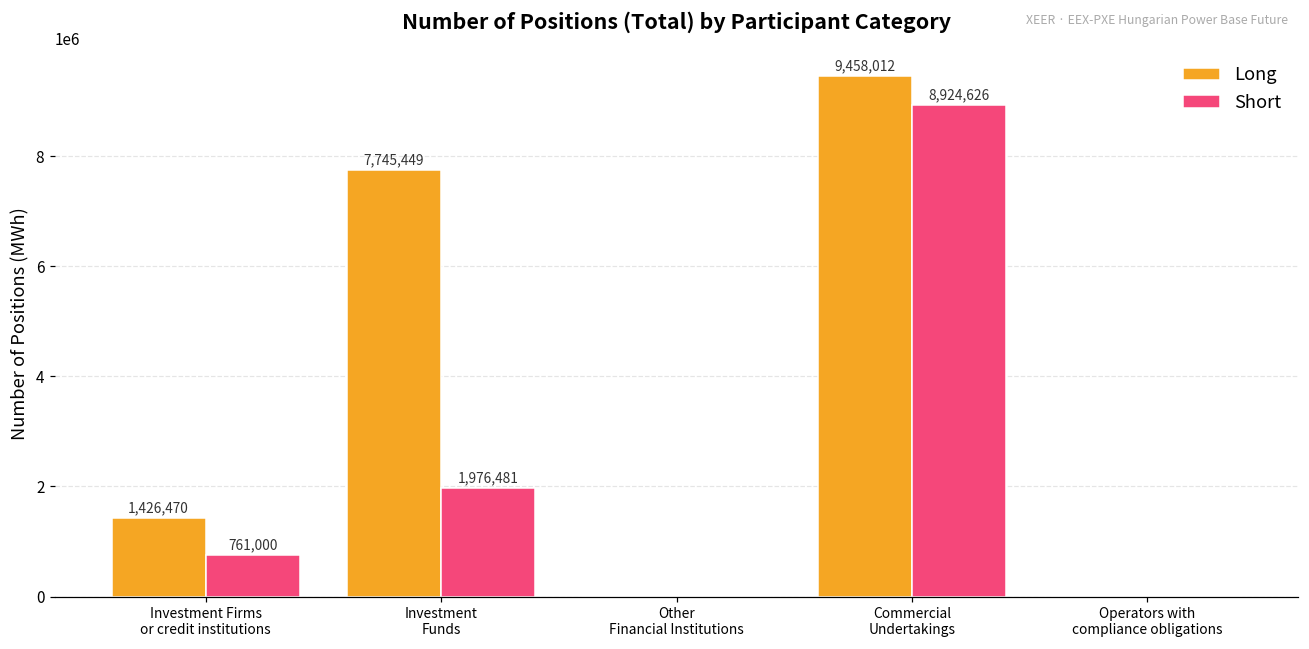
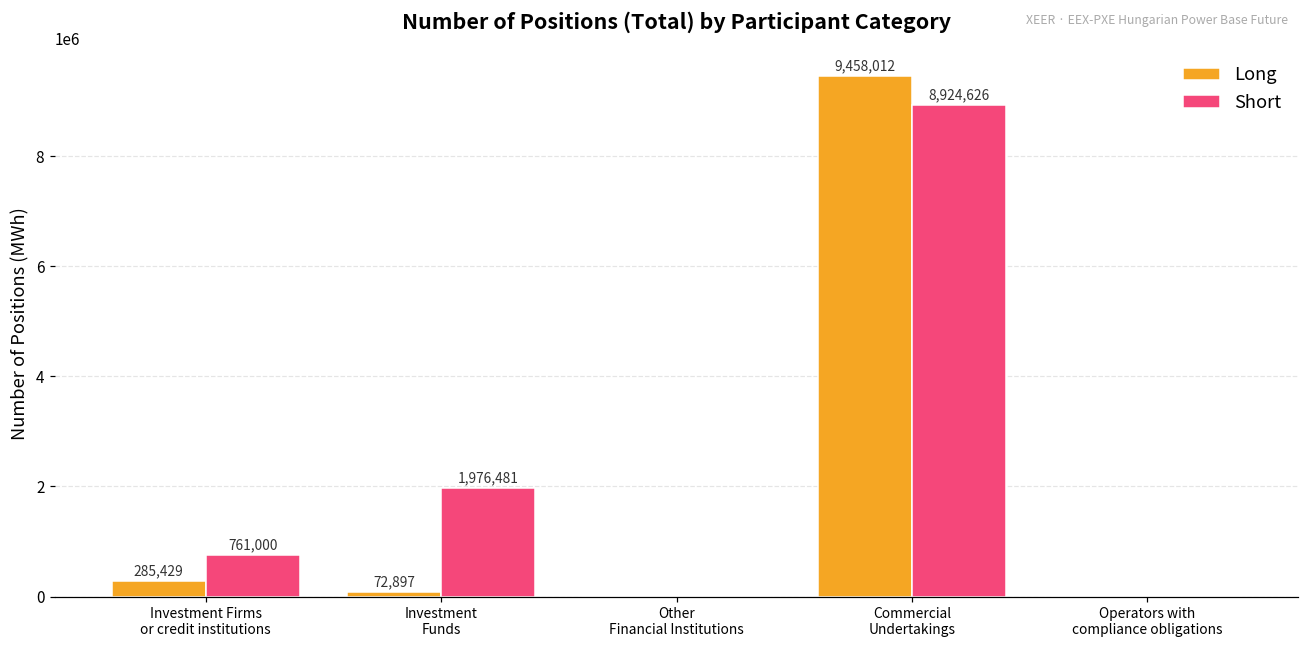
Long, Investment Firms or credit institutions: 1,426,470 -> 285,429
Long, Investment Funds: 7,745,449 -> 72,897
